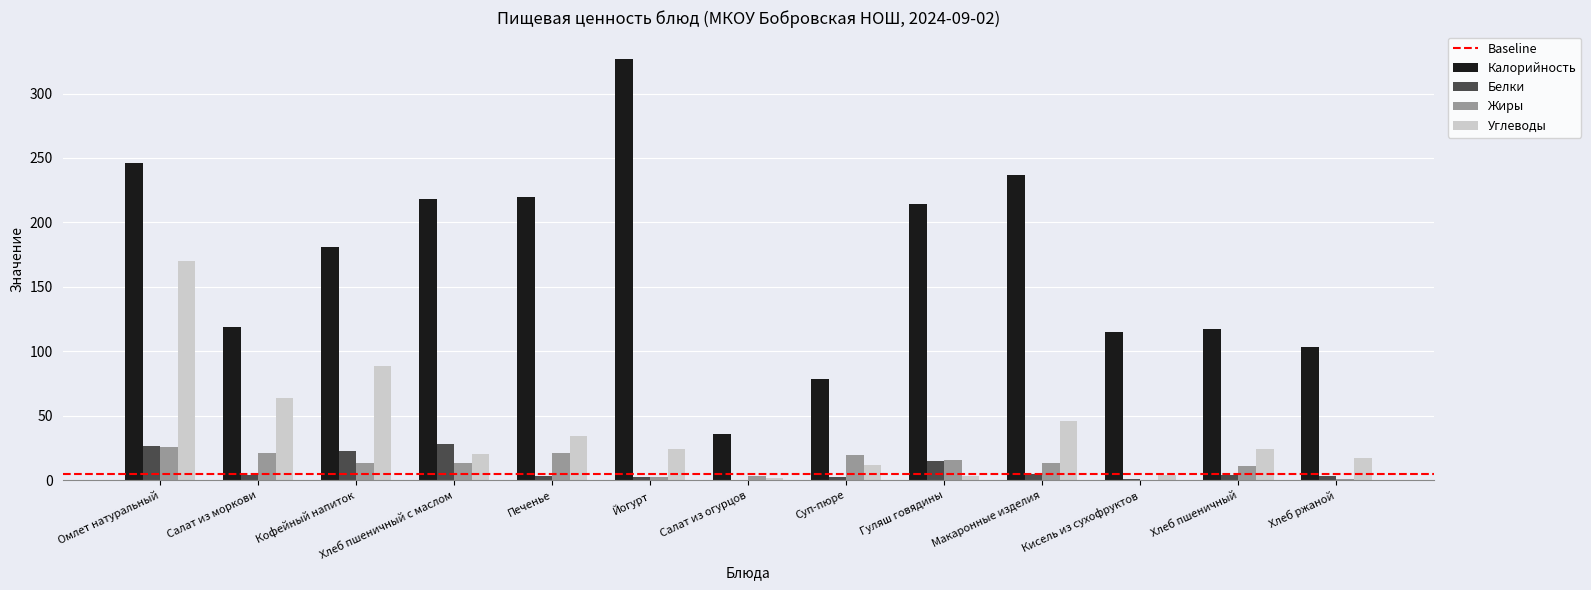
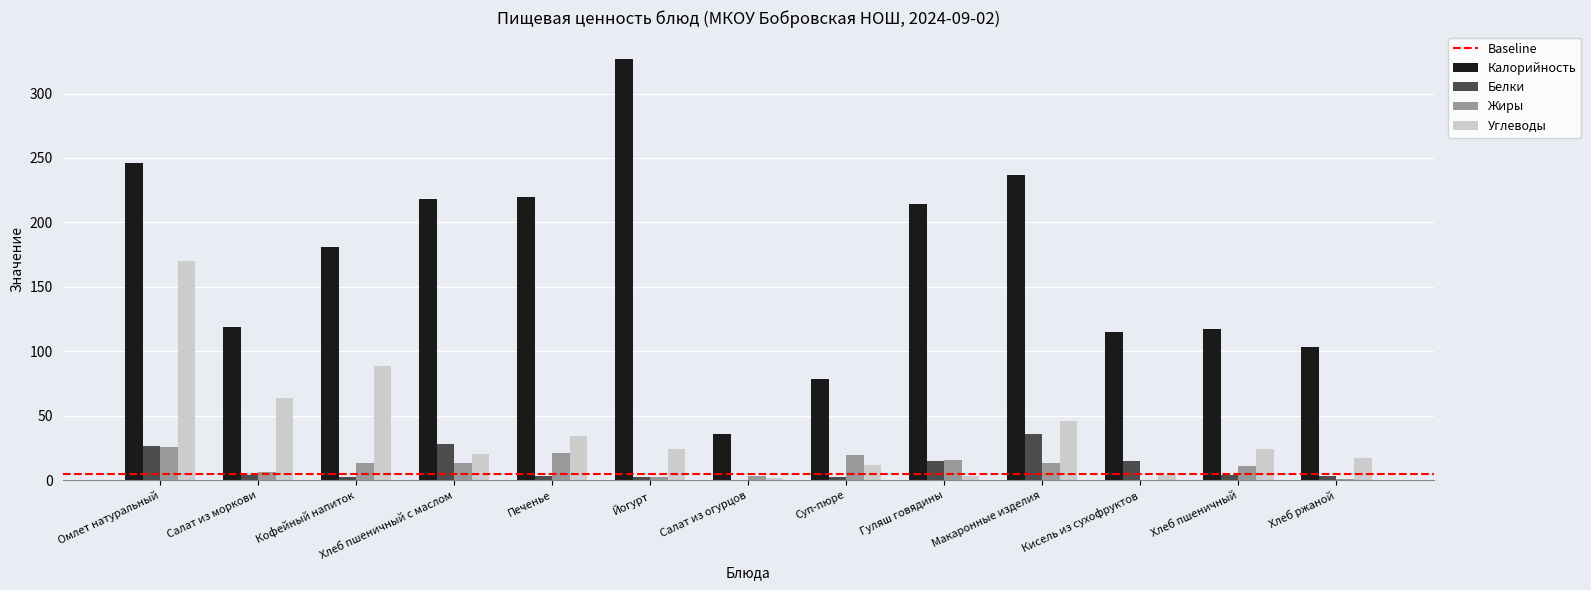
Жиры, Салат из моркови: 21 -> 7
Белки, Кофейный напиток: 23 -> 3
Белки, Макаронные изделия: 5 -> 36
Белки, Кисель из сухофруктов: 1 -> 15
